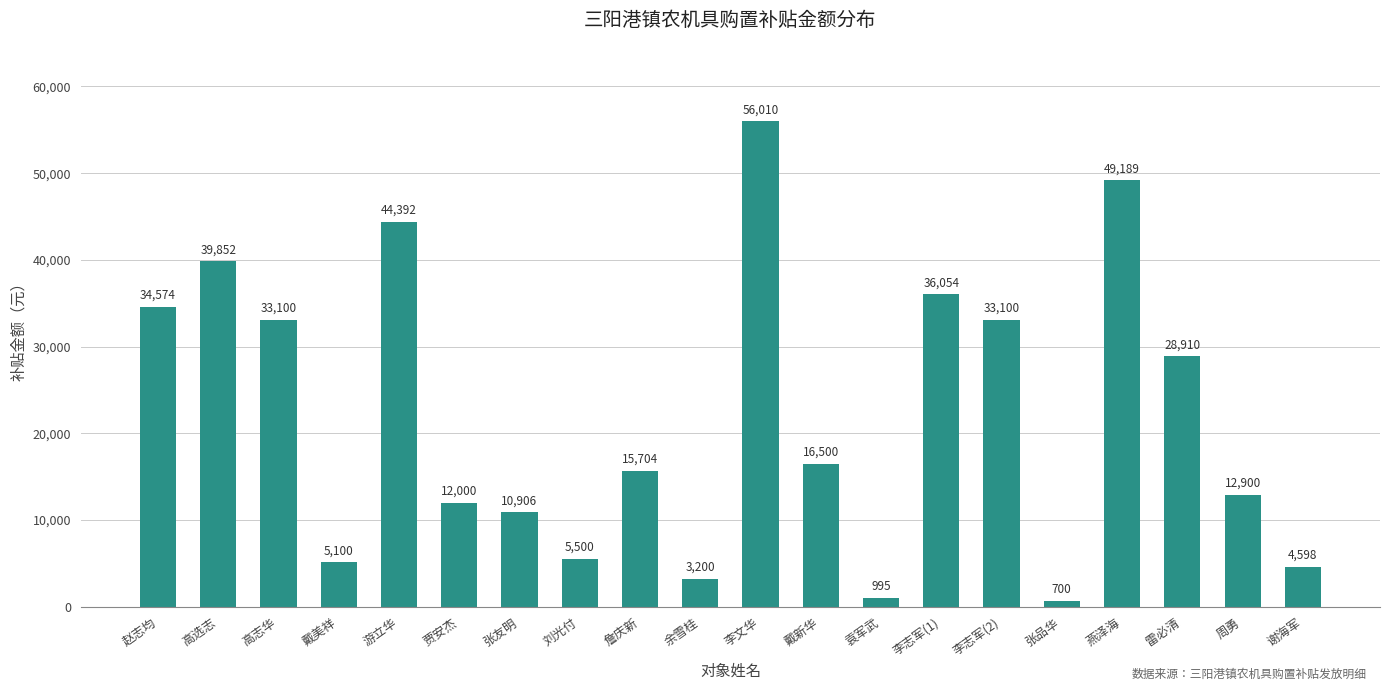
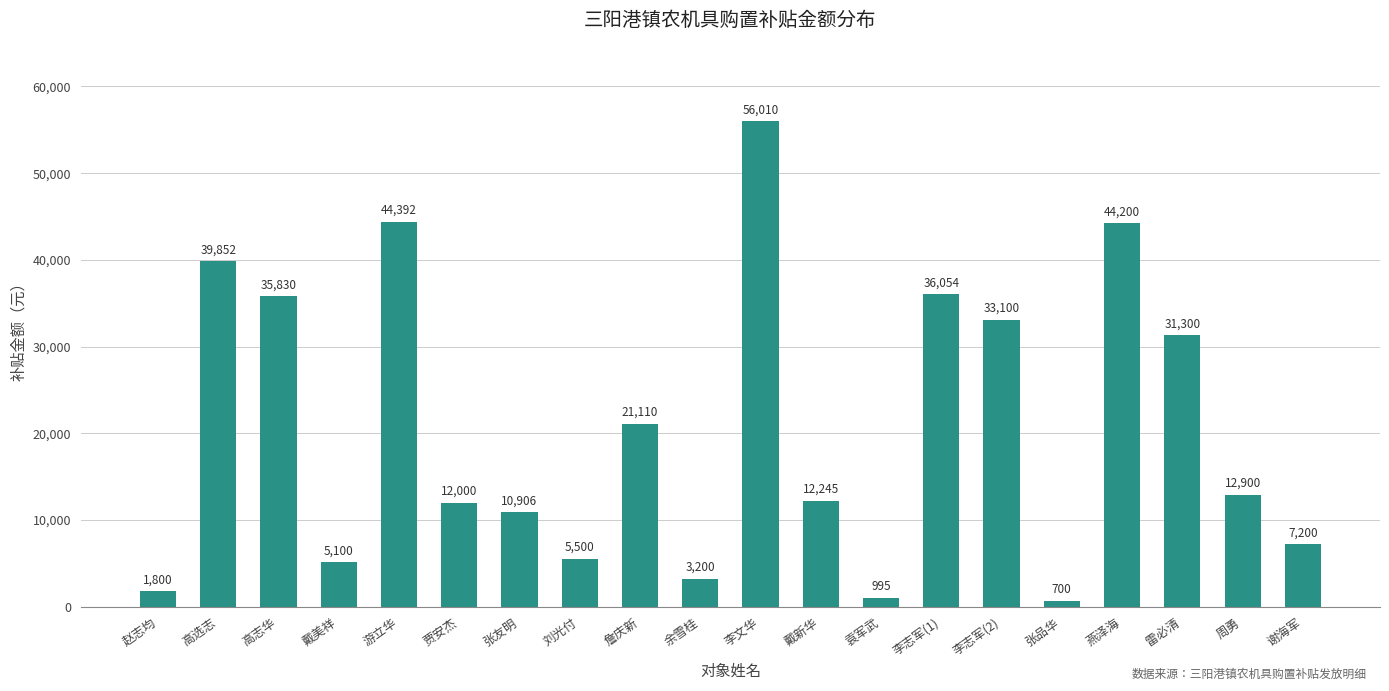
赵志均: 34,574 -> 1,800
高志华: 33,100 -> 35,830
詹庆新: 15,704 -> 21,110
戴新华: 16,500 -> 12,245
燕泽海: 49,189 -> 44,200
雷必清: 28,910 -> 31,300
谢海军: 4,598 -> 7,200
